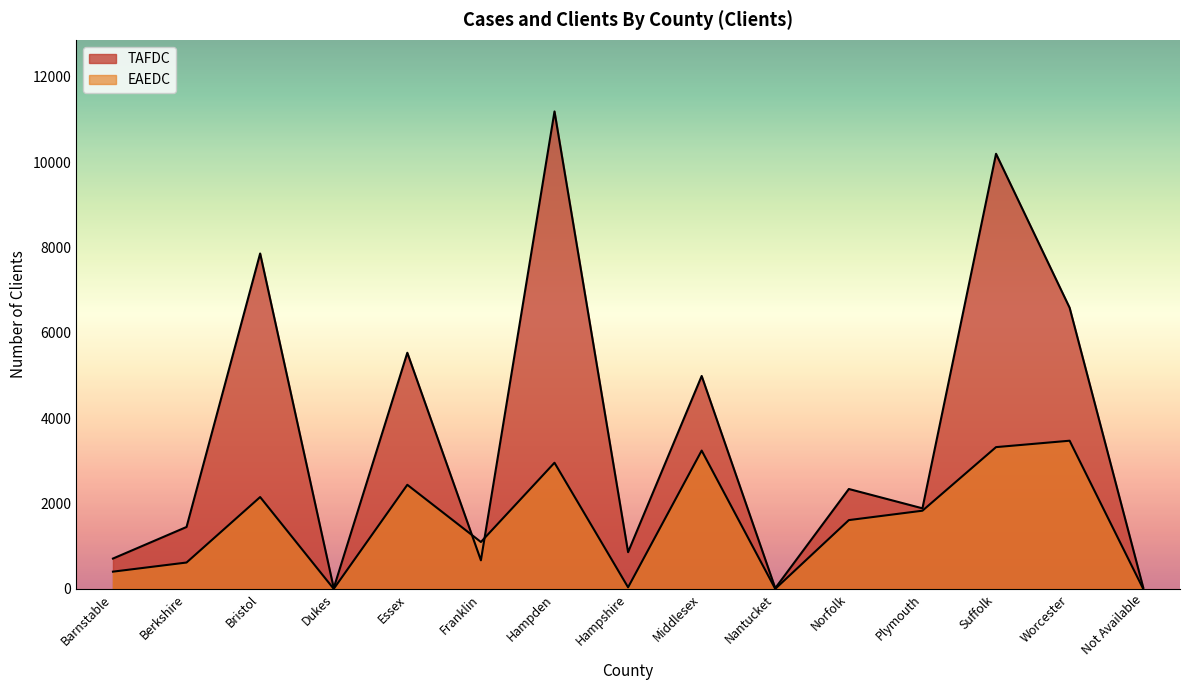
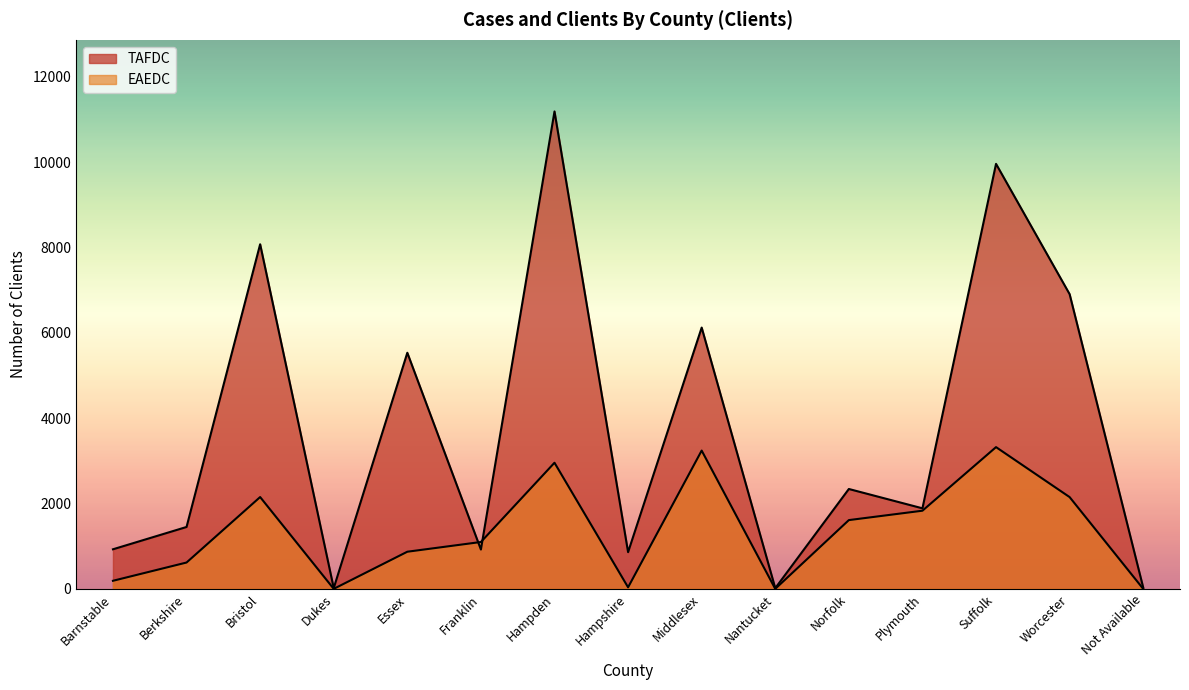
TAFDC, Barnstable: 700 -> 900
EAEDC, Barnstable: 400 -> 200
TAFDC, Bristol: 7900 -> 8100
EAEDC, Essex: 2400 -> 900
TAFDC, Franklin: 700 -> 900
TAFDC, Middlesex: 5000 -> 6100
TAFDC, Suffolk: 10200 -> 10000
TAFDC, Worcester: 6600 -> 6900
EAEDC, Worcester: 3500 -> 2200
